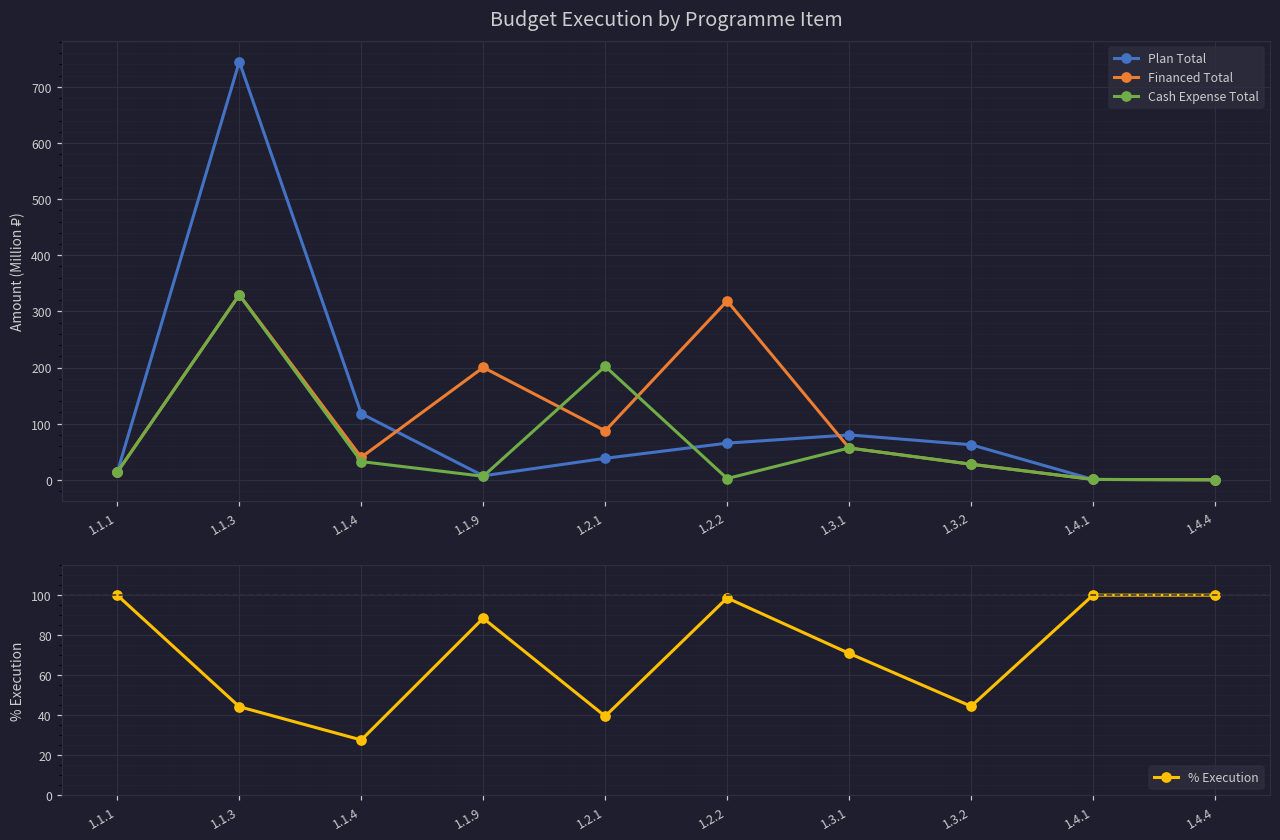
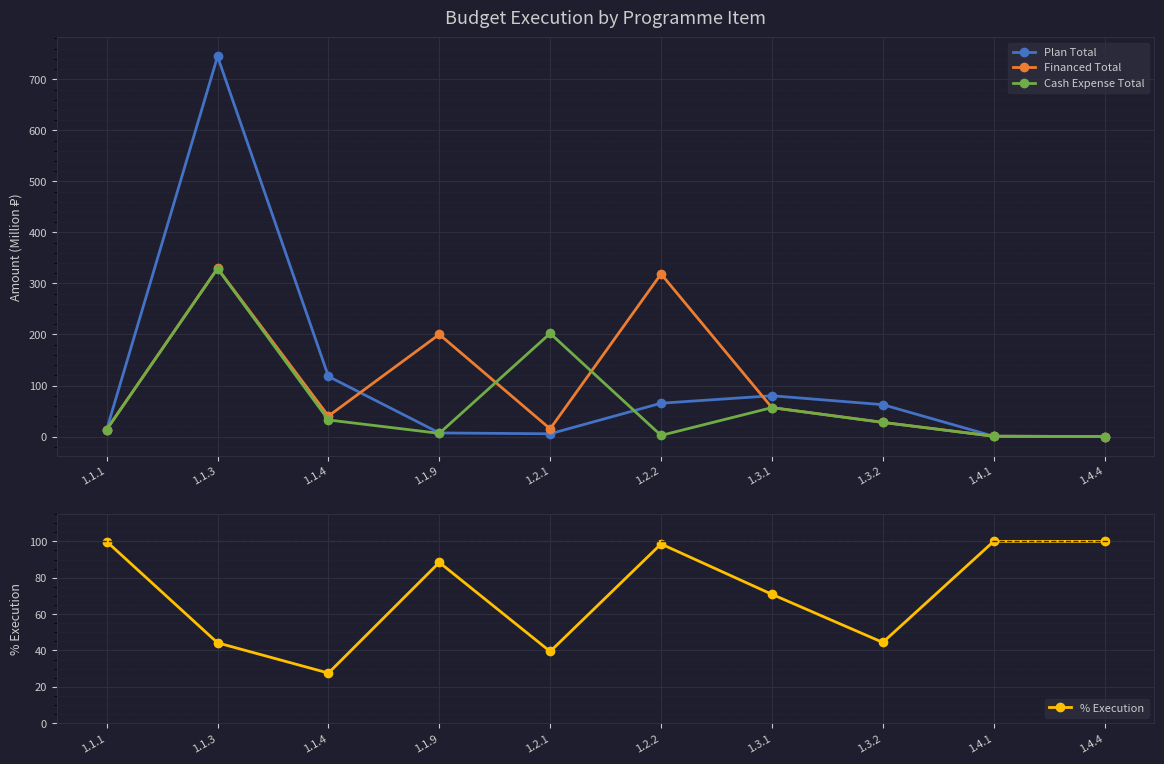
Budget Execution by Programme Item, Plan Total, 1.2.1: 40 -> 10
Budget Execution by Programme Item, Financed Total, 1.2.1: 90 -> 20
